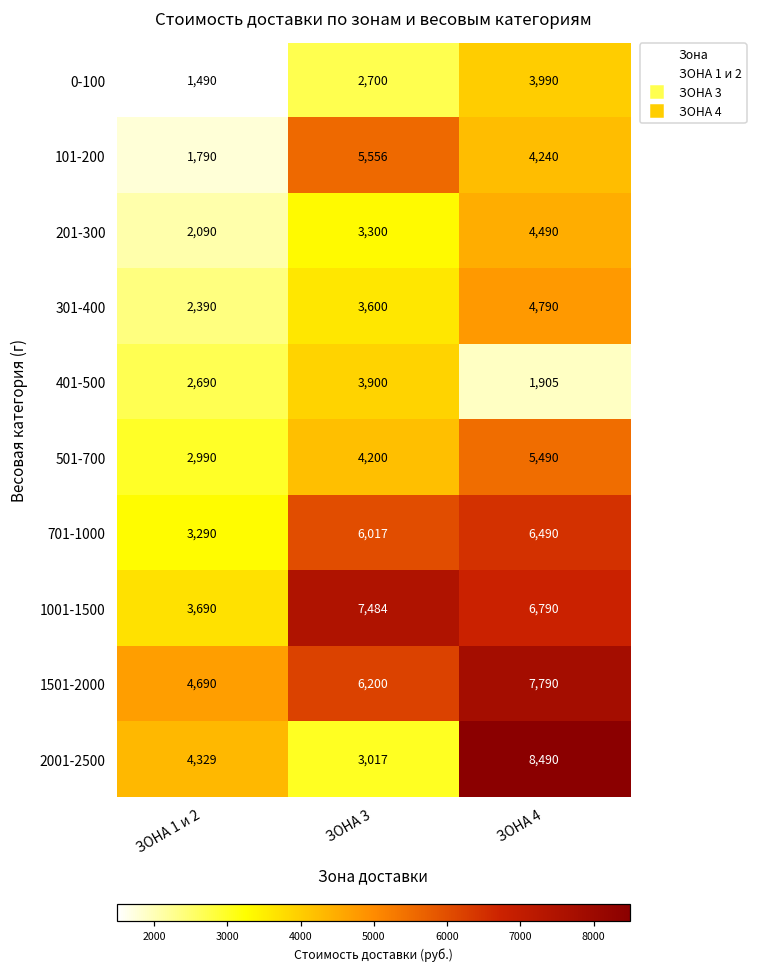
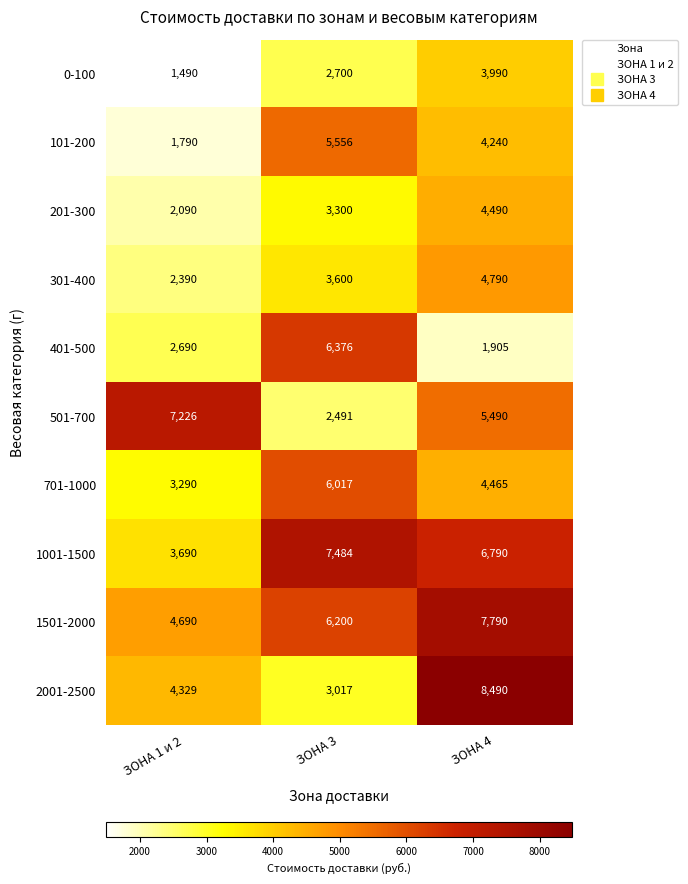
401-500, ЗОНА 3: 3,900 -> 6,376
501-700, ЗОНА 1 и 2: 2,990 -> 7,226
501-700, ЗОНА 3: 4,200 -> 2,491
701-1000, ЗОНА 4: 6,490 -> 4,465
